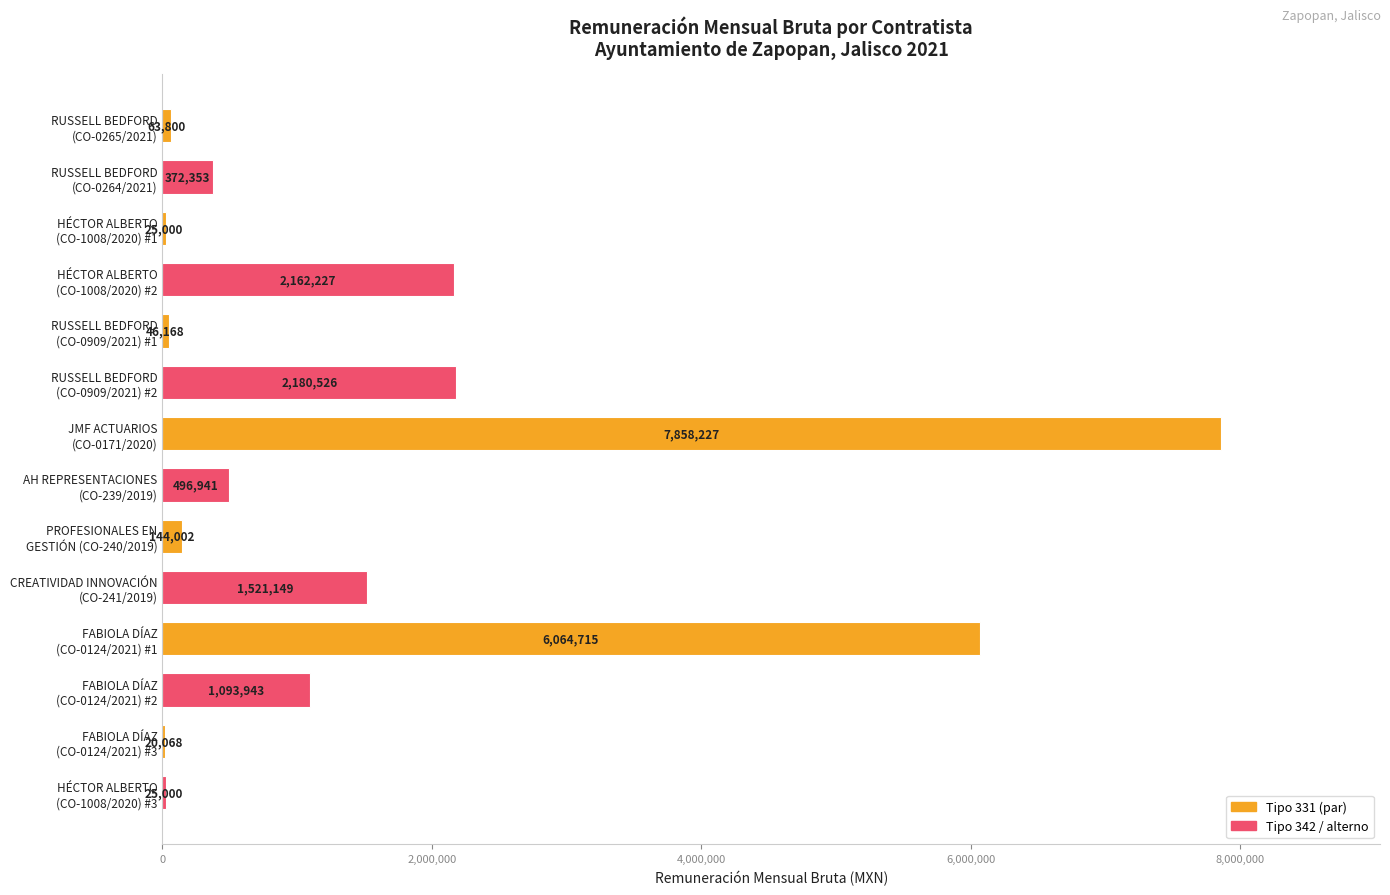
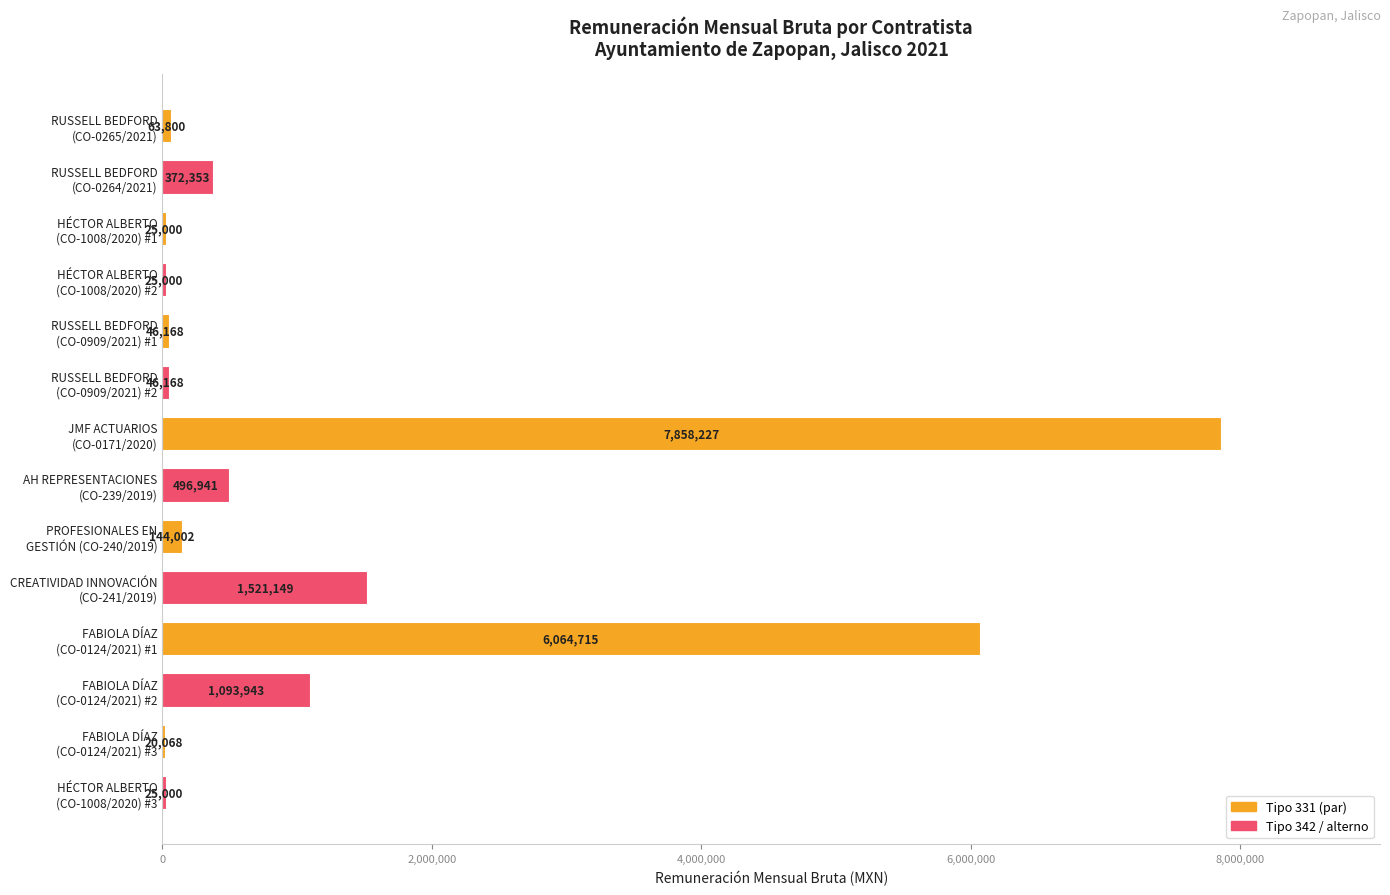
HÉCTOR ALBERTO (CO-1008/2020) #2: 2,162,227 -> 25,000
RUSSELL BEDFORD (CO-0909/2021) #2: 2,180,526 -> 46,168
